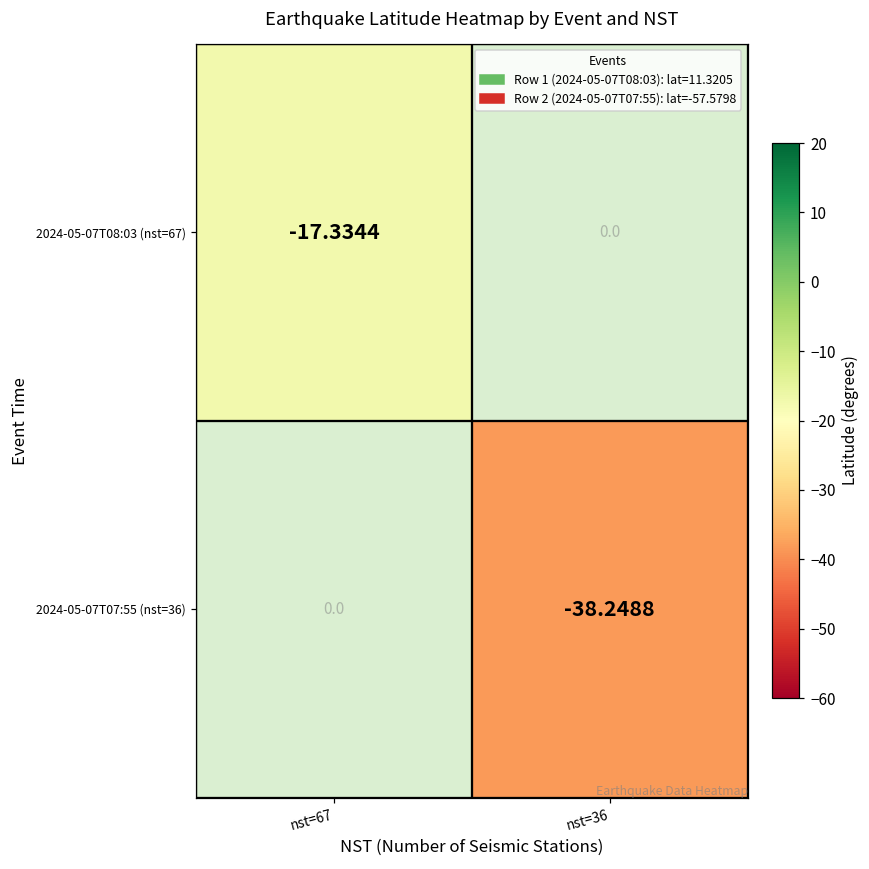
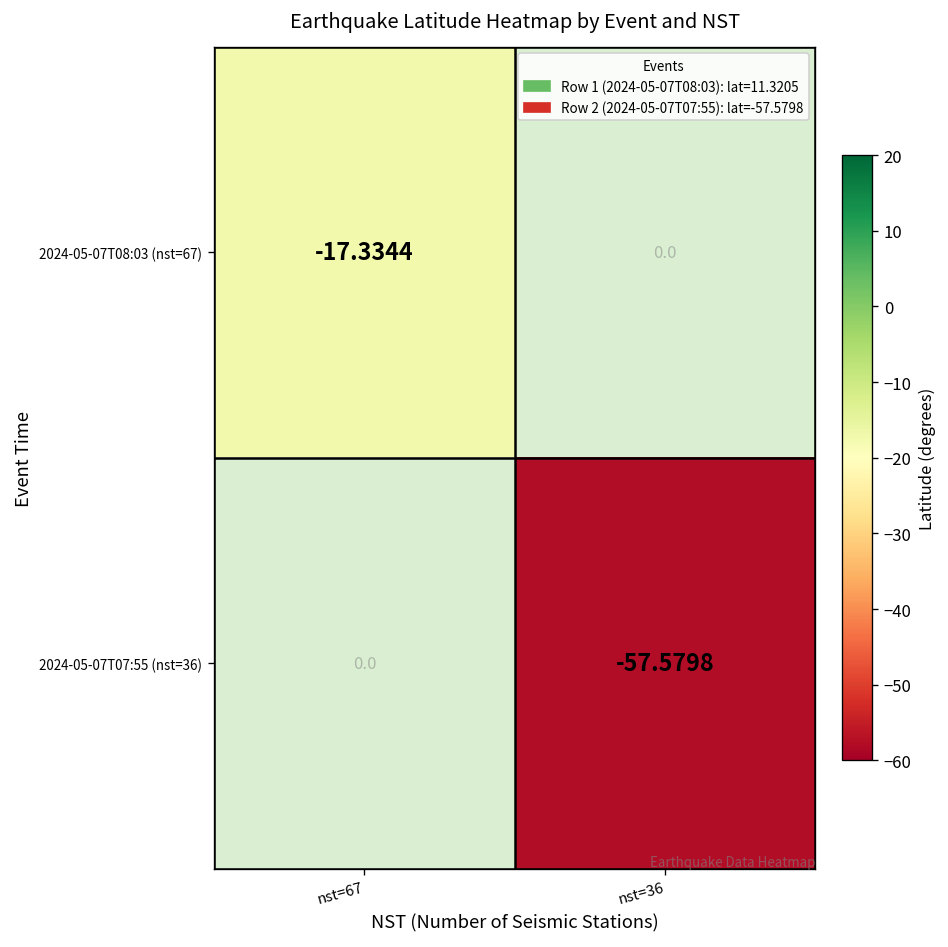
2024-05-07T07:55 (nst=36), nst=36: -38.2488 -> -57.5798
